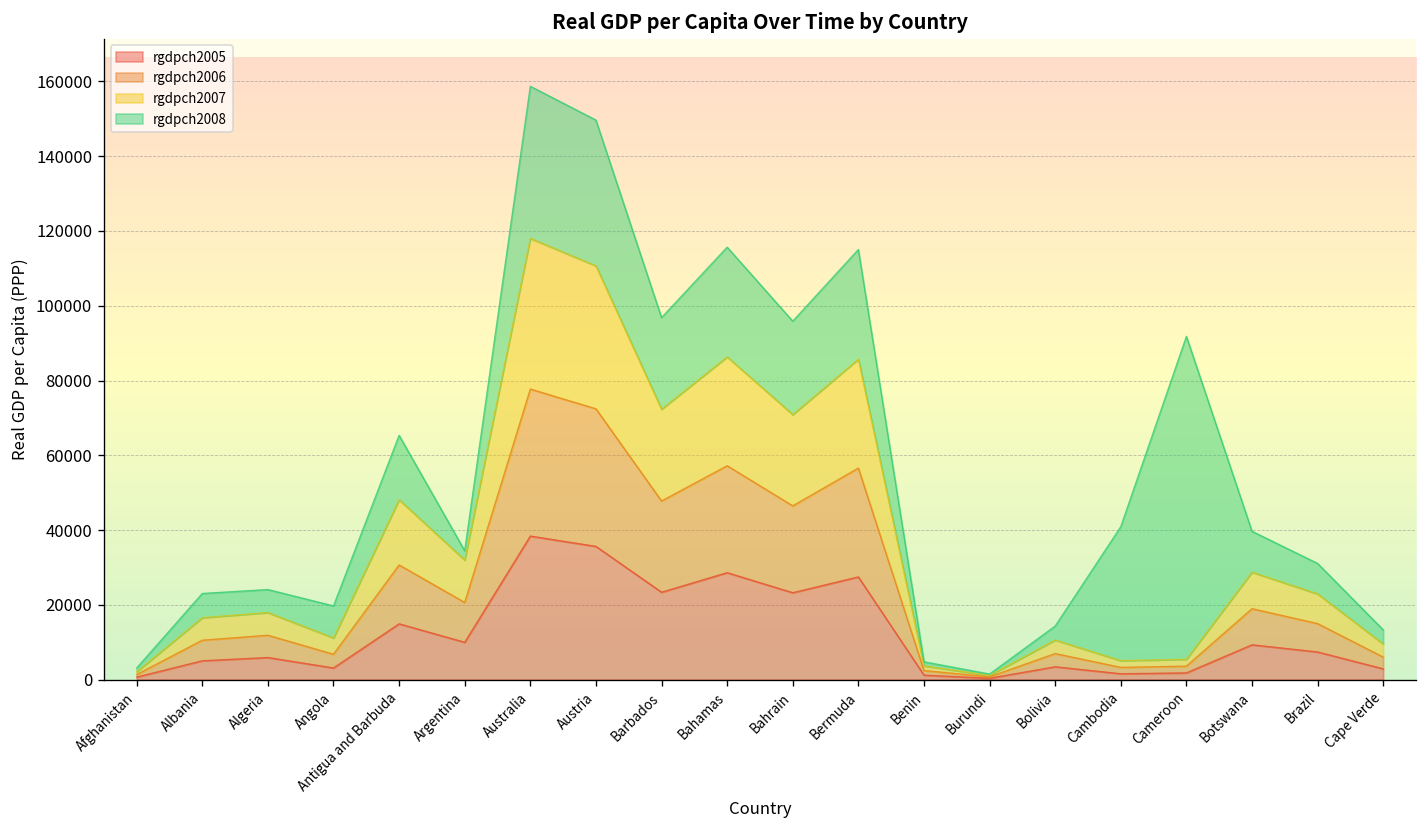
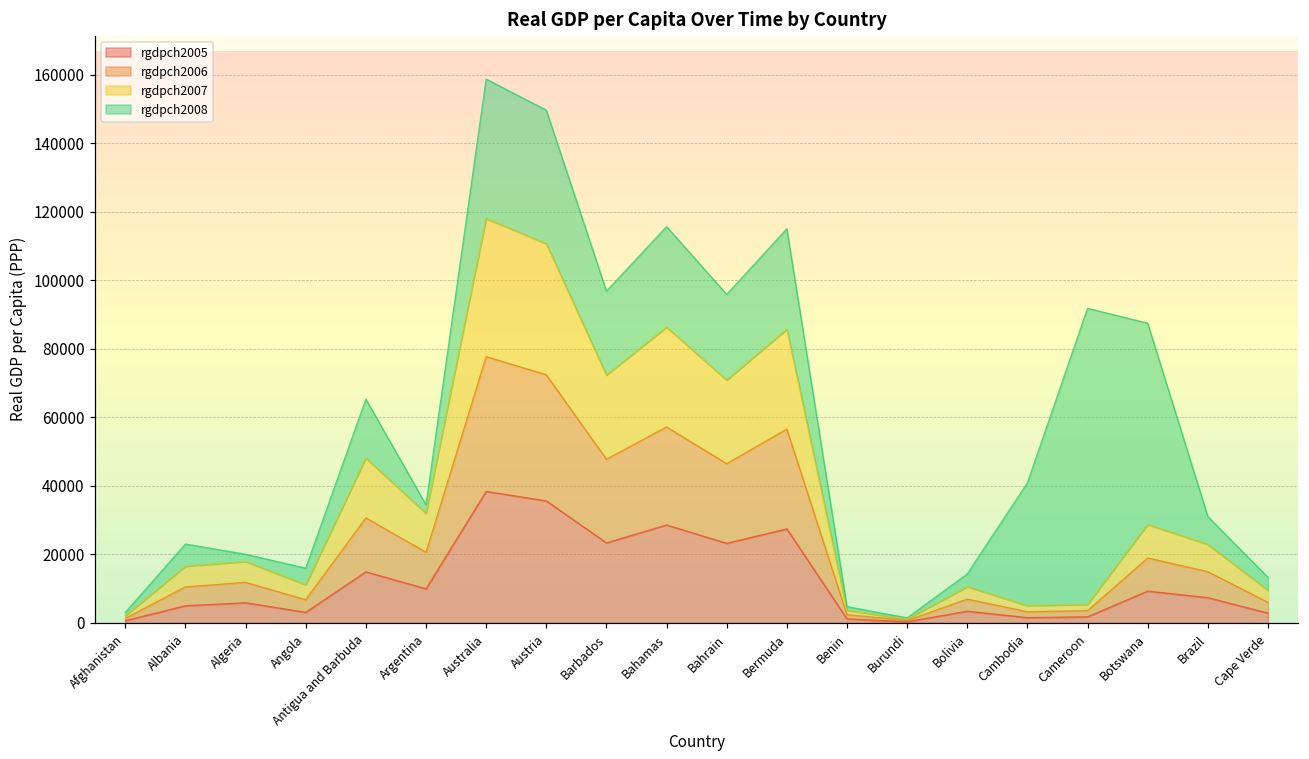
rgdpch2008, Algeria: 6000 -> 2000
rgdpch2008, Angola: 9000 -> 5000
rgdpch2008, Botswana: 11000 -> 59000
